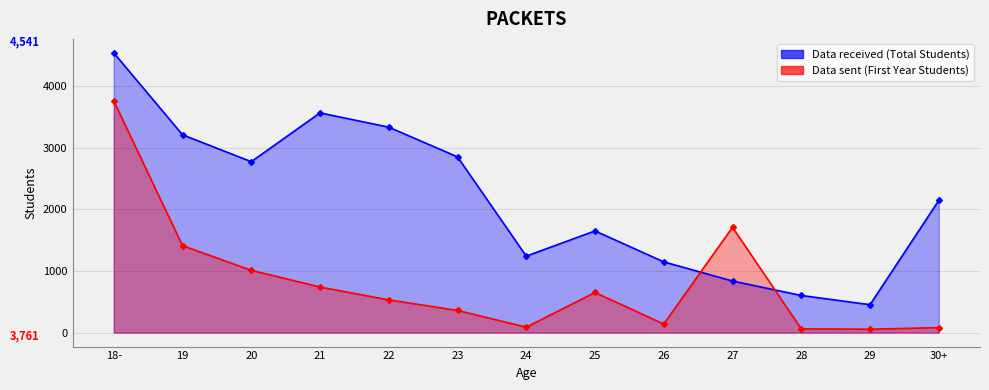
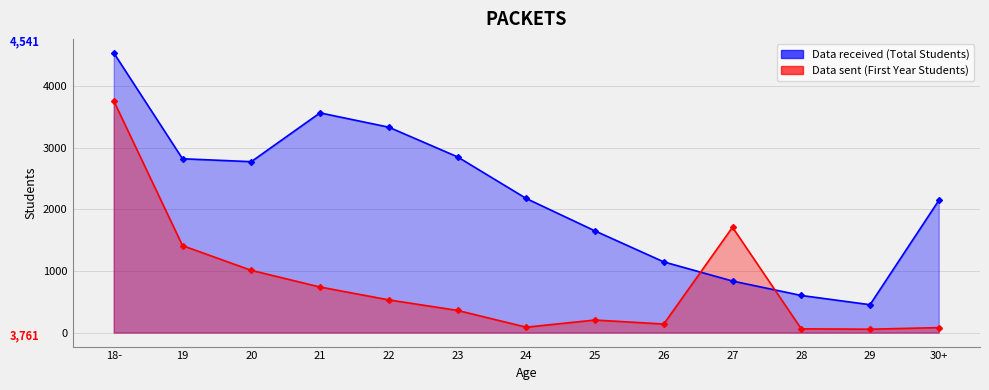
Data received (Total Students), 19: 3200 -> 2800
Data received (Total Students), 24: 1200 -> 2200
Data sent (First Year Students), 25: 700 -> 200
